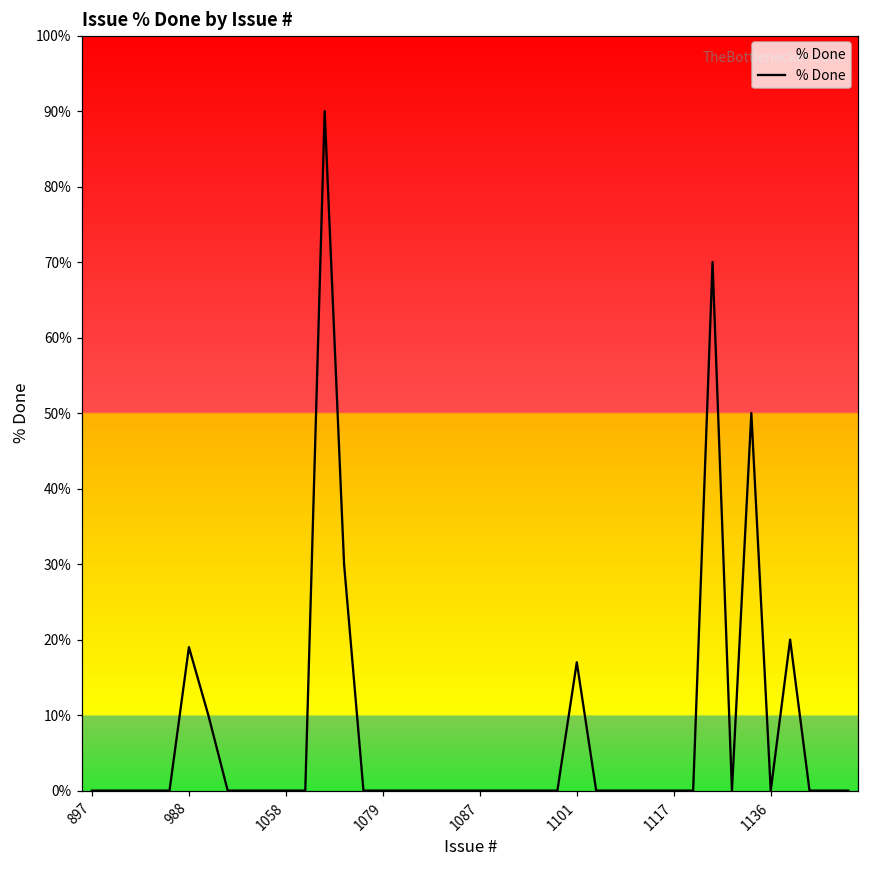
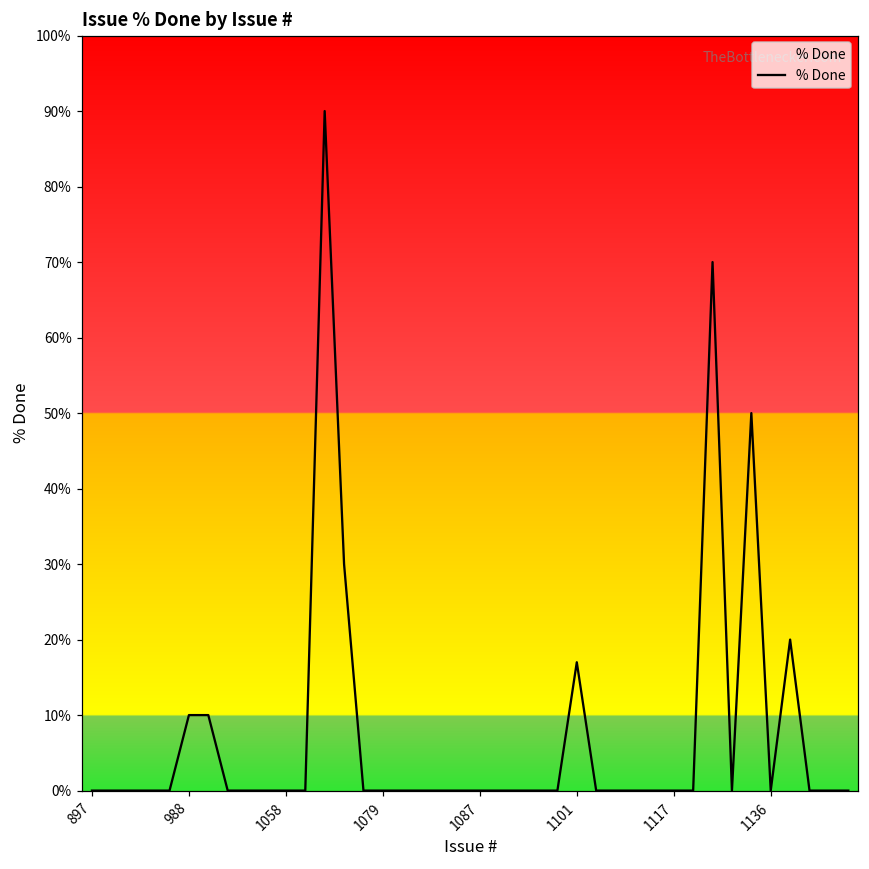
988: 19% -> 10%
